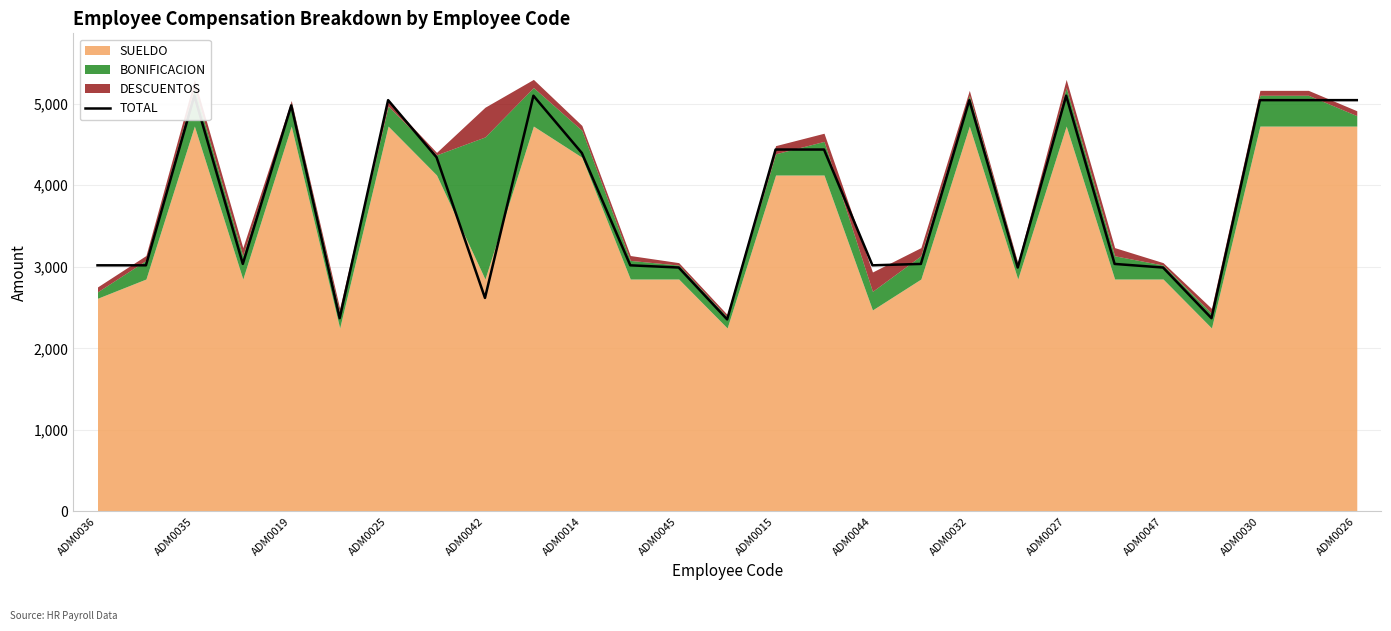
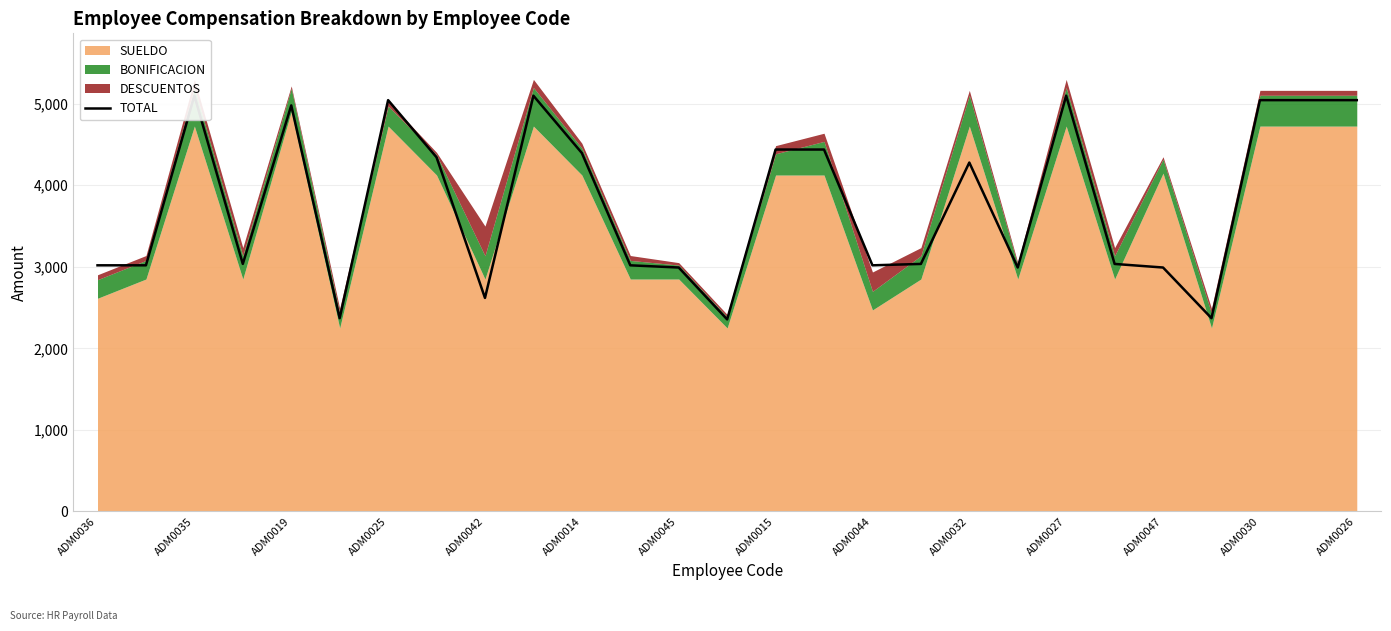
BONIFICACION, ADM0036: 100 -> 200
SUELDO, ADM0019: 4,700 -> 4,900
BONIFICACION, ADM0042: 1,700 -> 300
SUELDO, ADM0014: 4,300 -> 4,100
TOTAL, ADM0032: 5,000 -> 4,300
SUELDO, ADM0047: 2,900 -> 4,100
BONIFICACION, ADM0026: 100 -> 400
